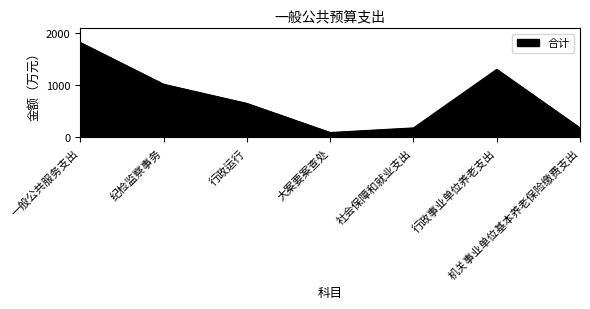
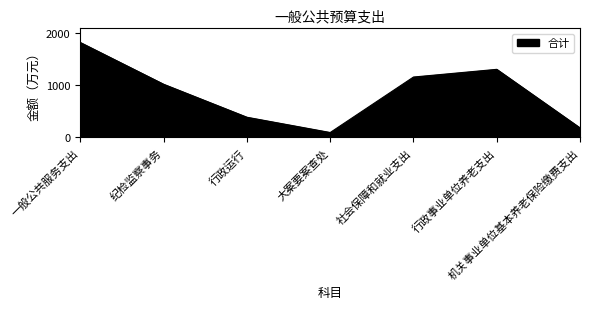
行政运行: 700 -> 400
社会保障和就业支出: 200 -> 1200
